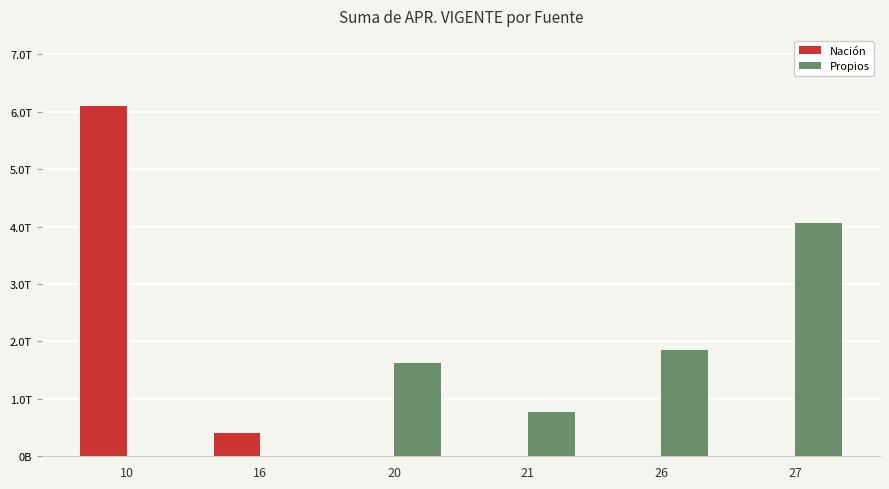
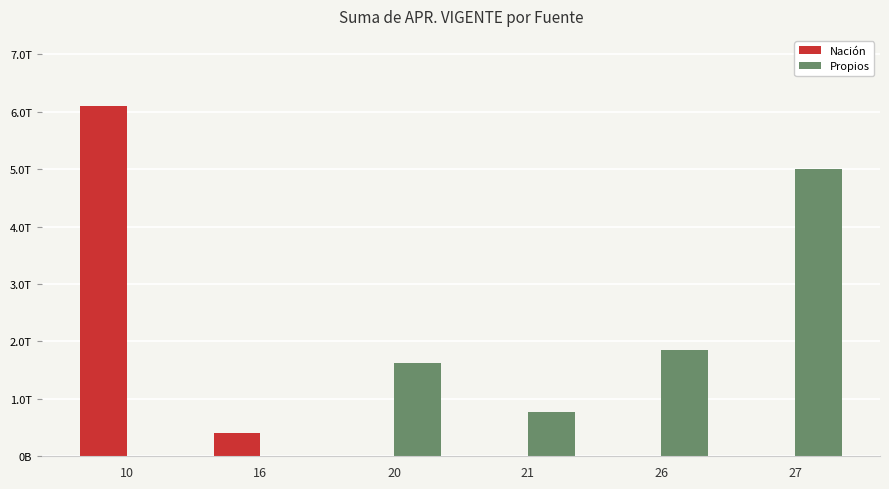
Propios, 27: 4.1T -> 5.0T
